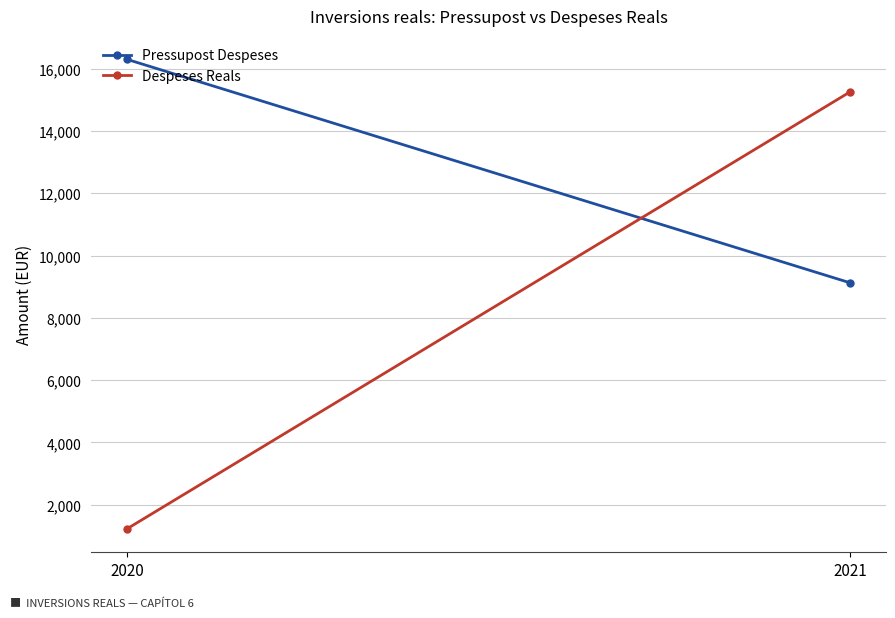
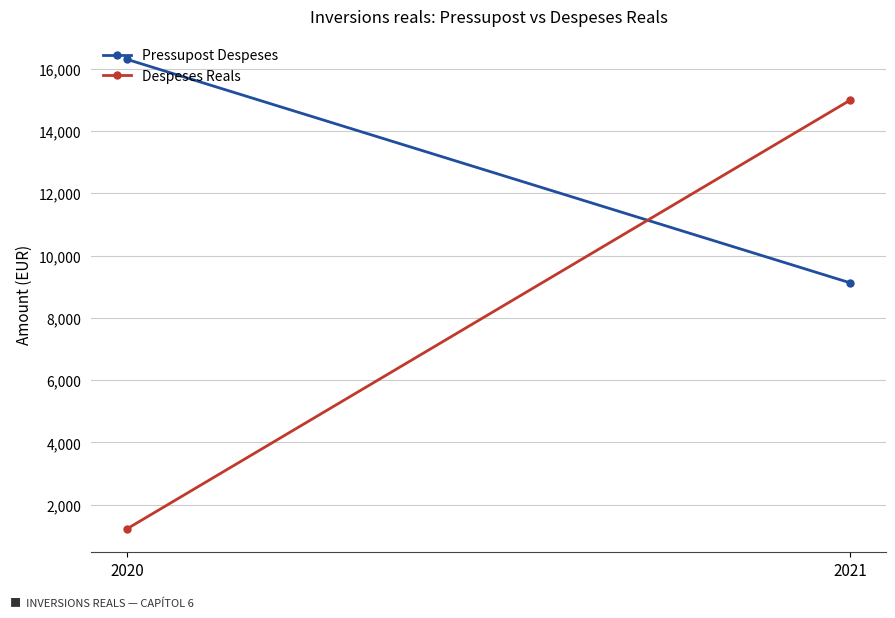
Despeses Reals, 2021: 15,300 -> 15,000
